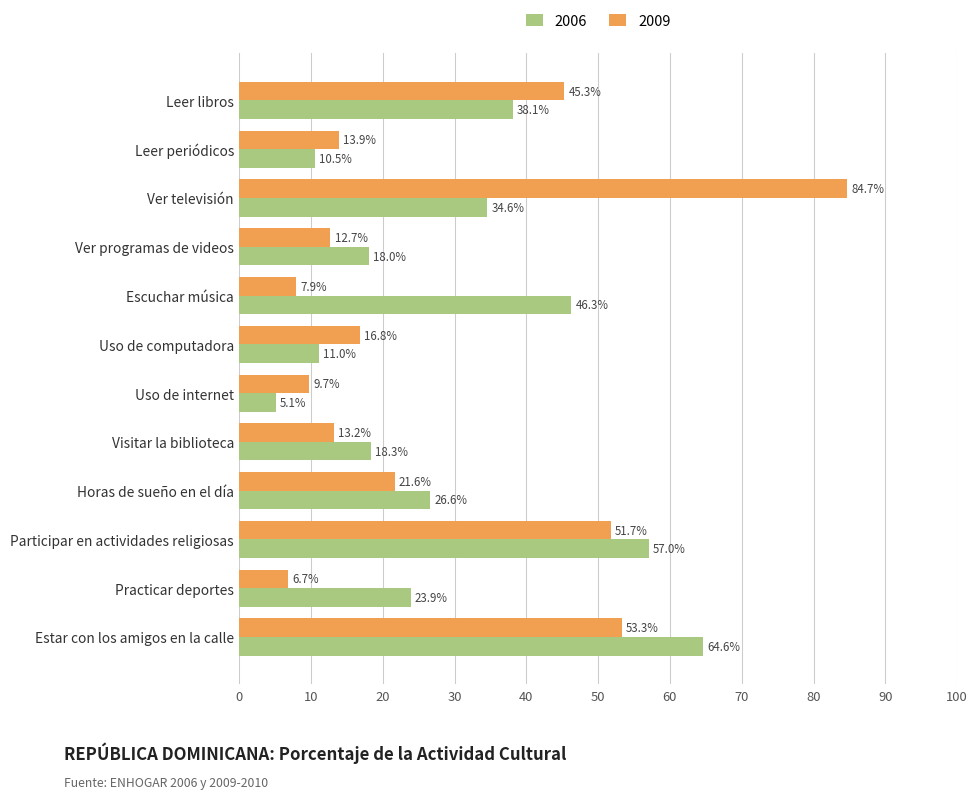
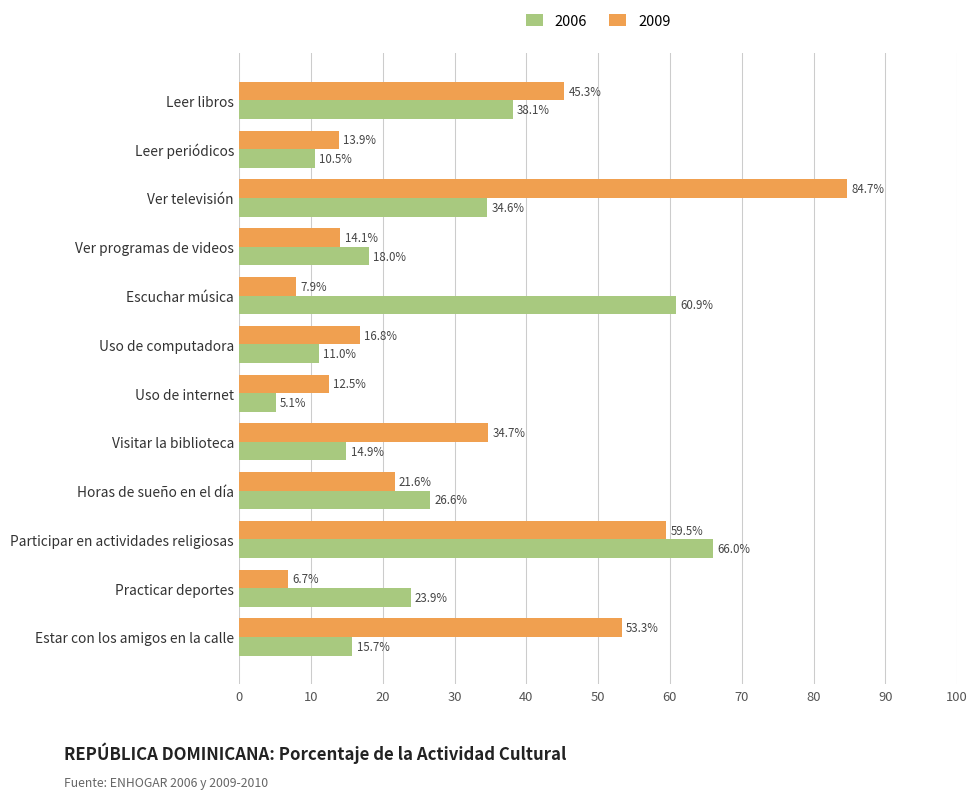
2009, Ver programas de videos: 12.7% -> 14.1%
2006, Escuchar música: 46.3% -> 60.9%
2009, Uso de internet: 9.7% -> 12.5%
2009, Visitar la biblioteca: 13.2% -> 34.7%
2006, Visitar la biblioteca: 18.3% -> 14.9%
2009, Participar en actividades religiosas: 51.7% -> 59.5%
2006, Participar en actividades religiosas: 57.0% -> 66.0%
2006, Estar con los amigos en la calle: 64.6% -> 15.7%
